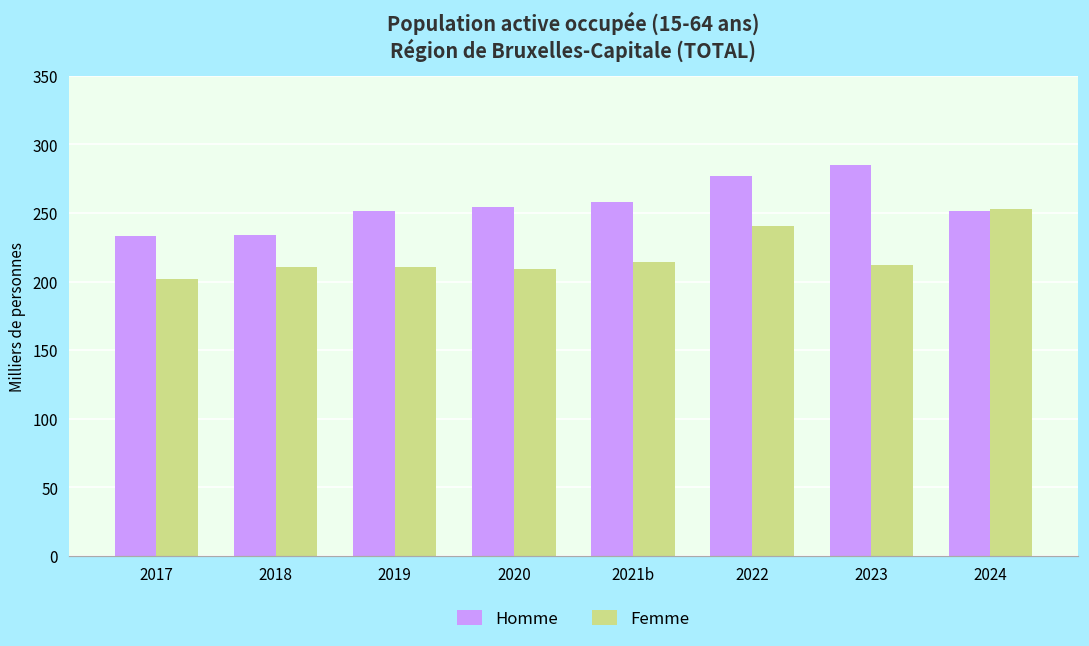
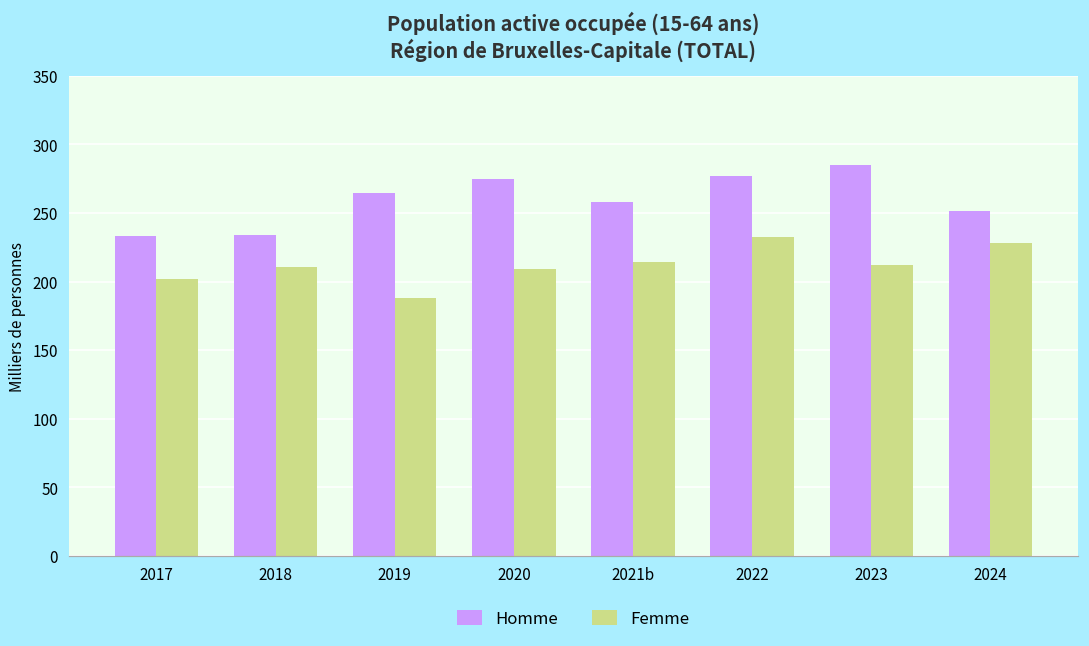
Homme, 2019: 251 -> 265
Femme, 2019: 210 -> 188
Homme, 2020: 254 -> 275
Femme, 2022: 240 -> 232
Femme, 2024: 253 -> 228
